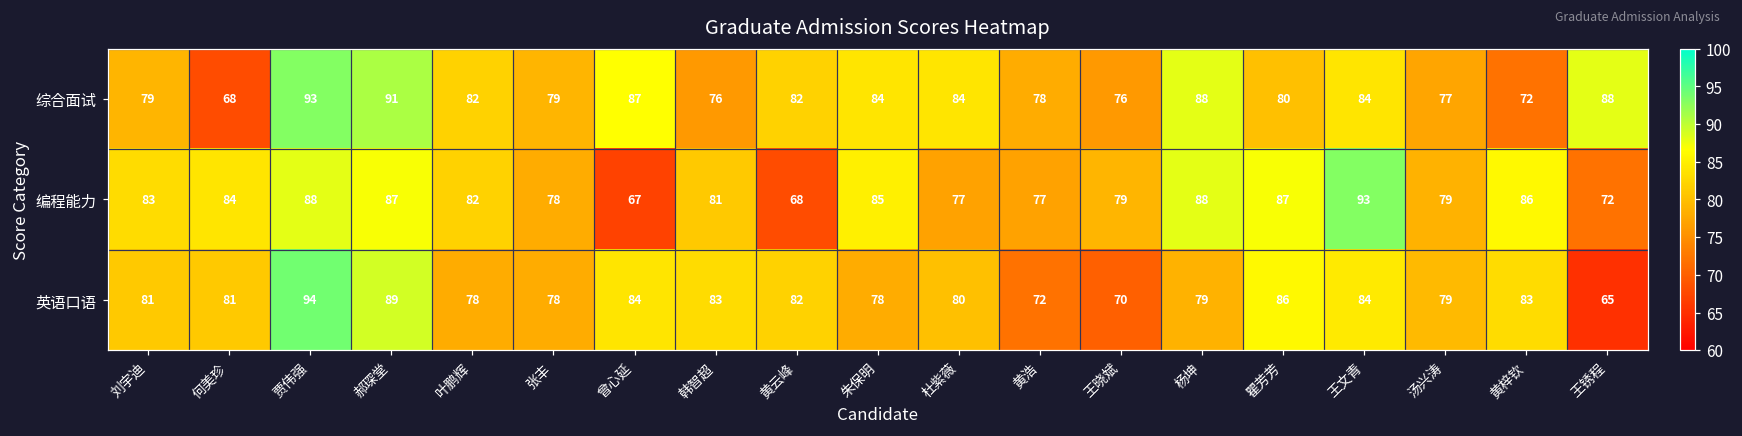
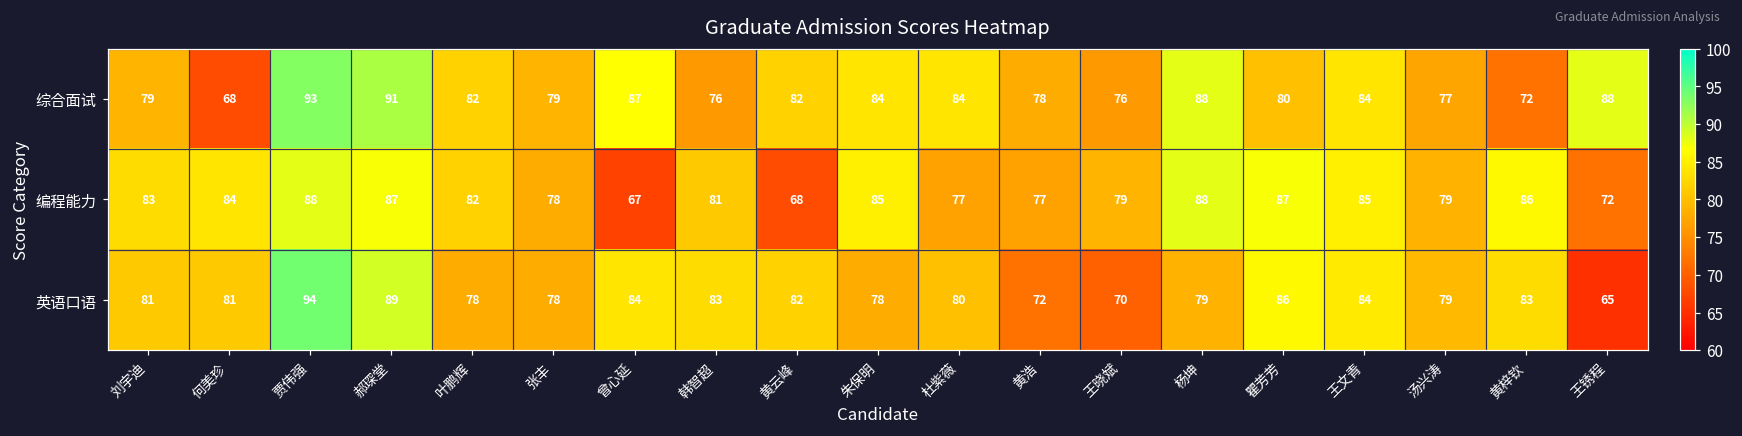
编程能力, 王文青: 93 -> 85
